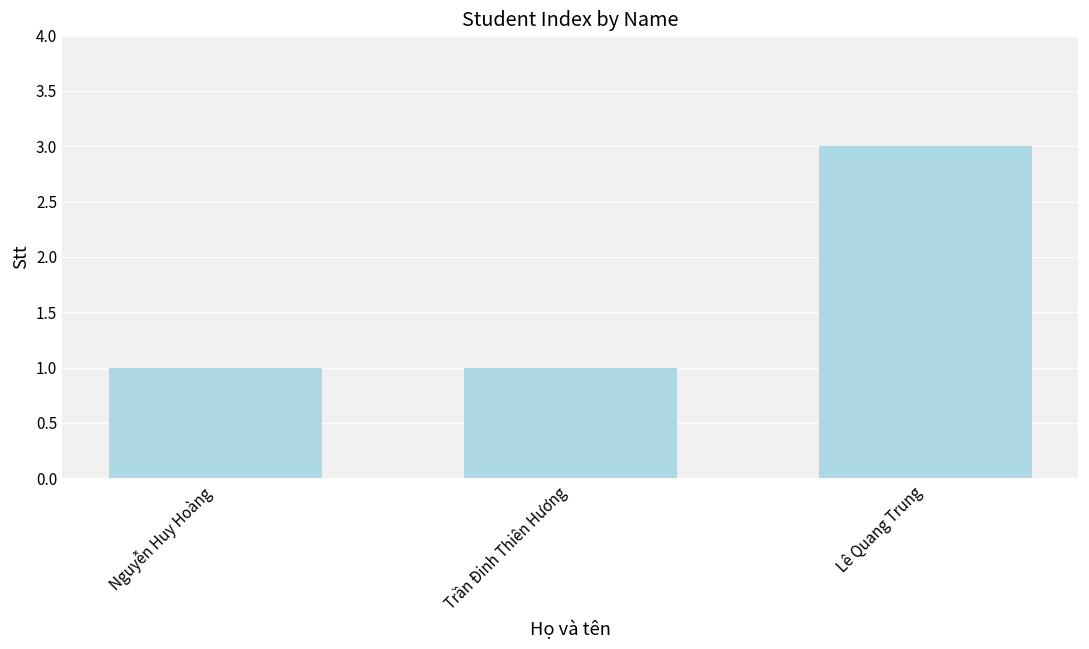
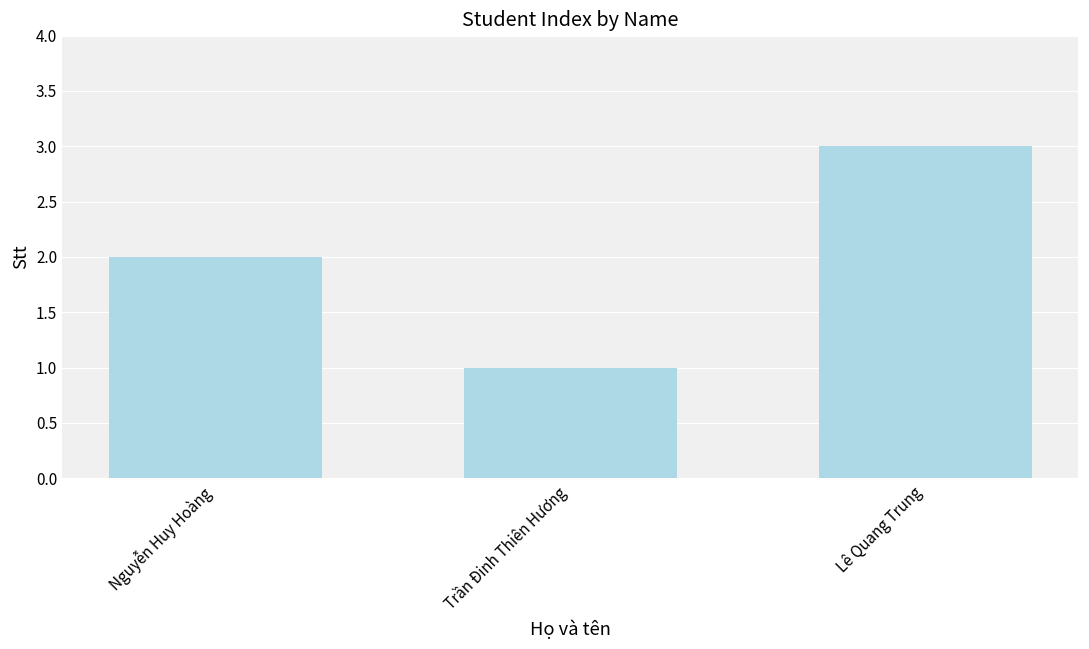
Nguyễn Huy Hoàng: 1 -> 2
